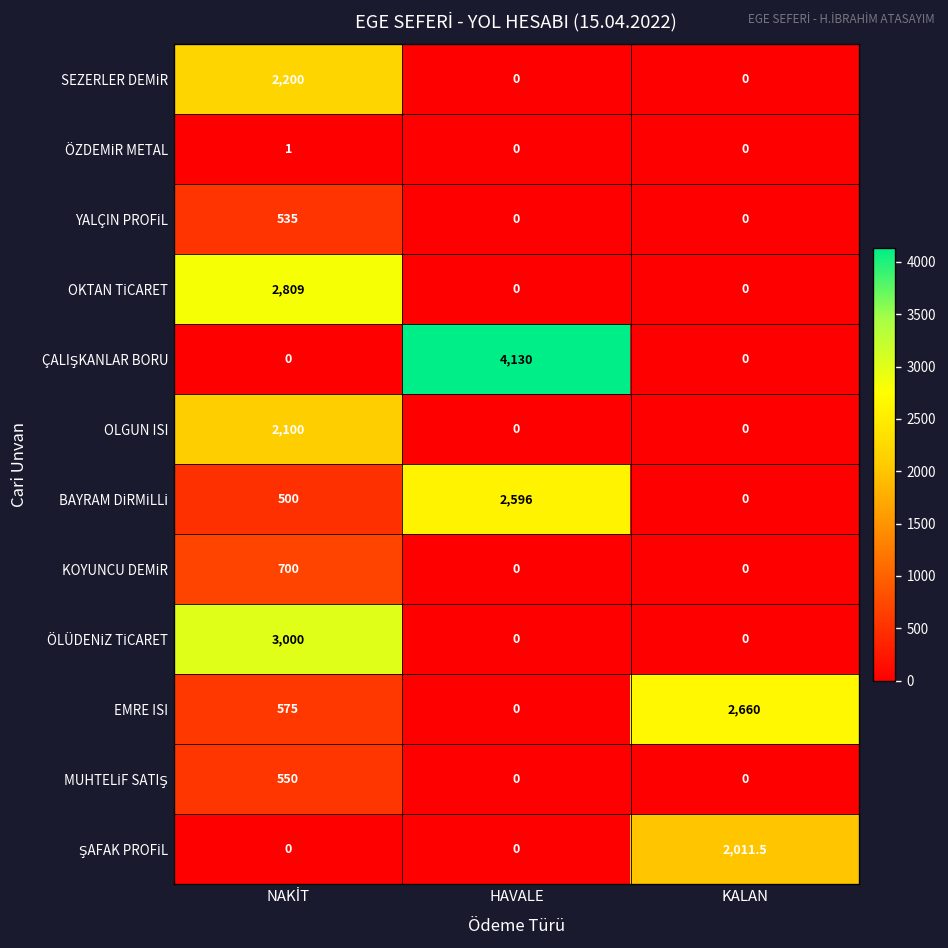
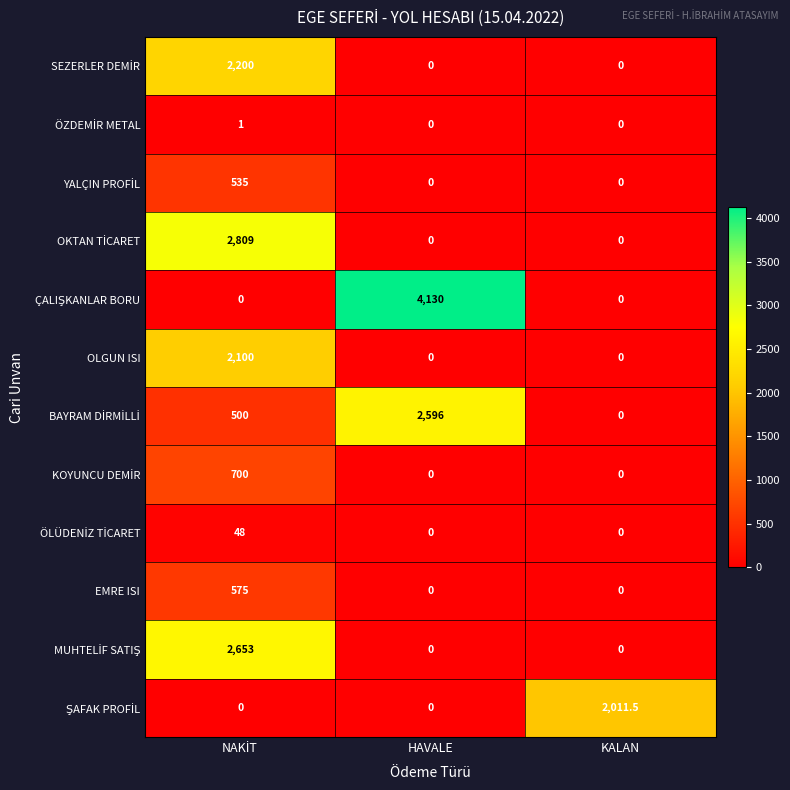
ÖLÜDENİZ TİCARET, NAKİT: 3,000 -> 48
EMRE ISI, KALAN: 2,660 -> 0
MUHTELİF SATIŞ, NAKİT: 550 -> 2,653
